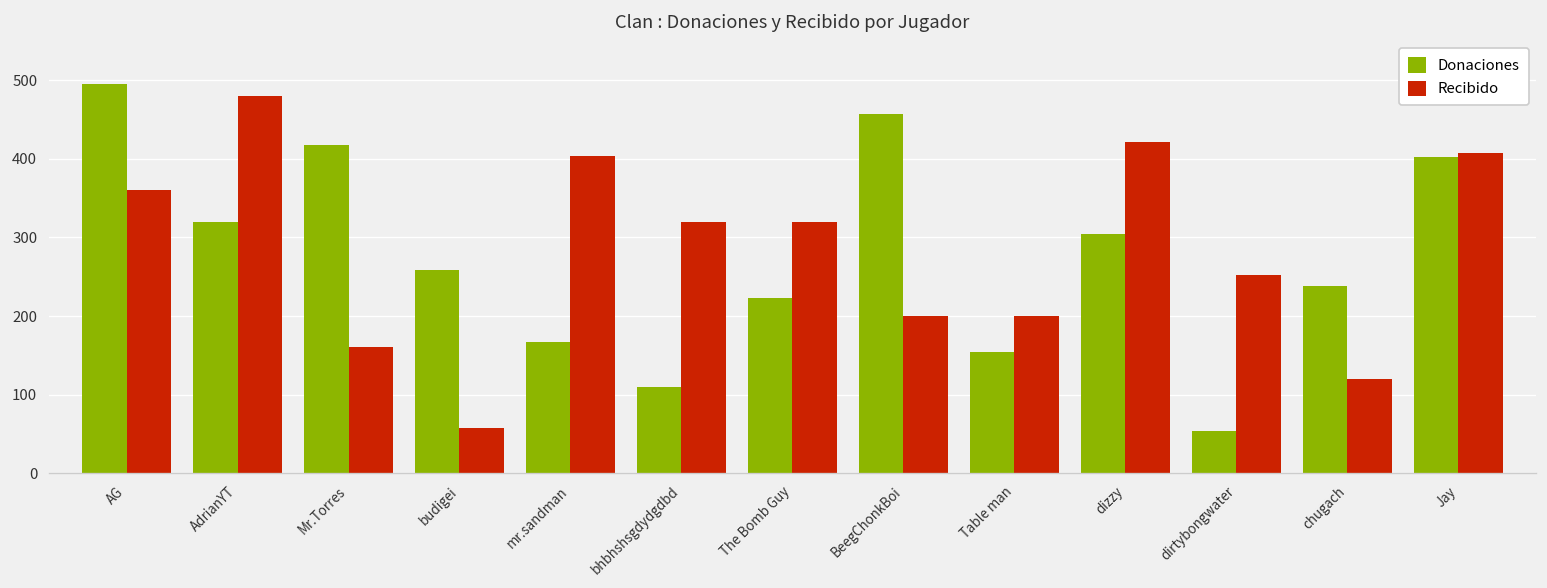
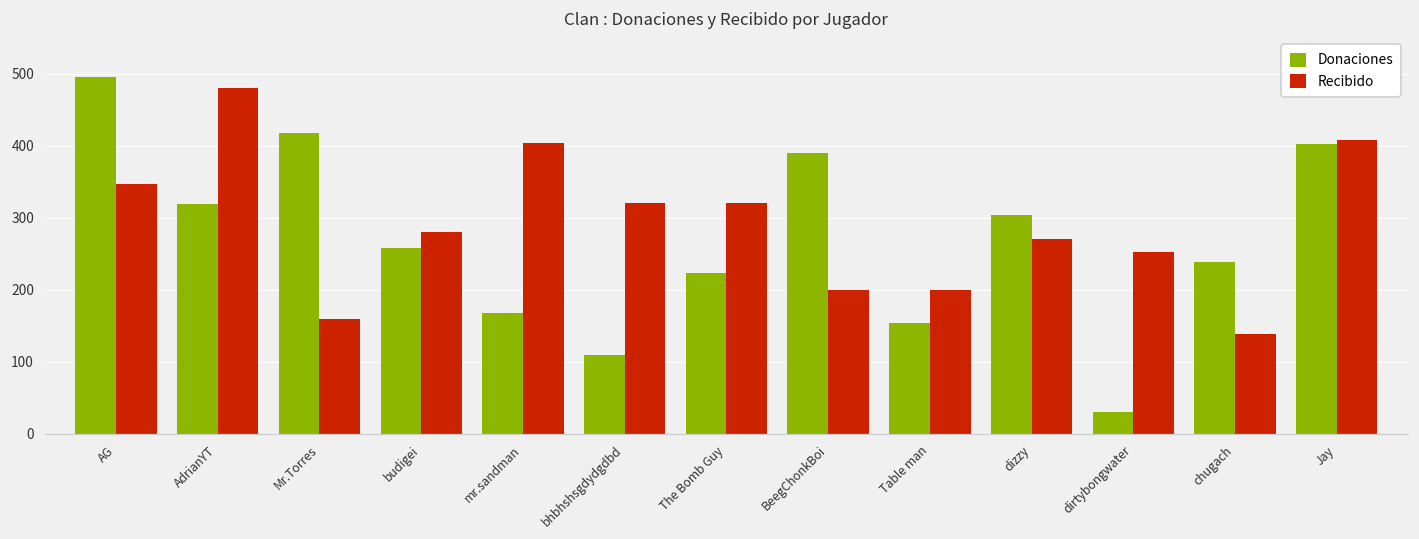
Recibido, AG: 360 -> 350
Recibido, budigei: 60 -> 280
Donaciones, BeegChonkBoi: 460 -> 390
Recibido, dizzy: 420 -> 270
Donaciones, dirtybongwater: 50 -> 30
Recibido, chugach: 120 -> 140
